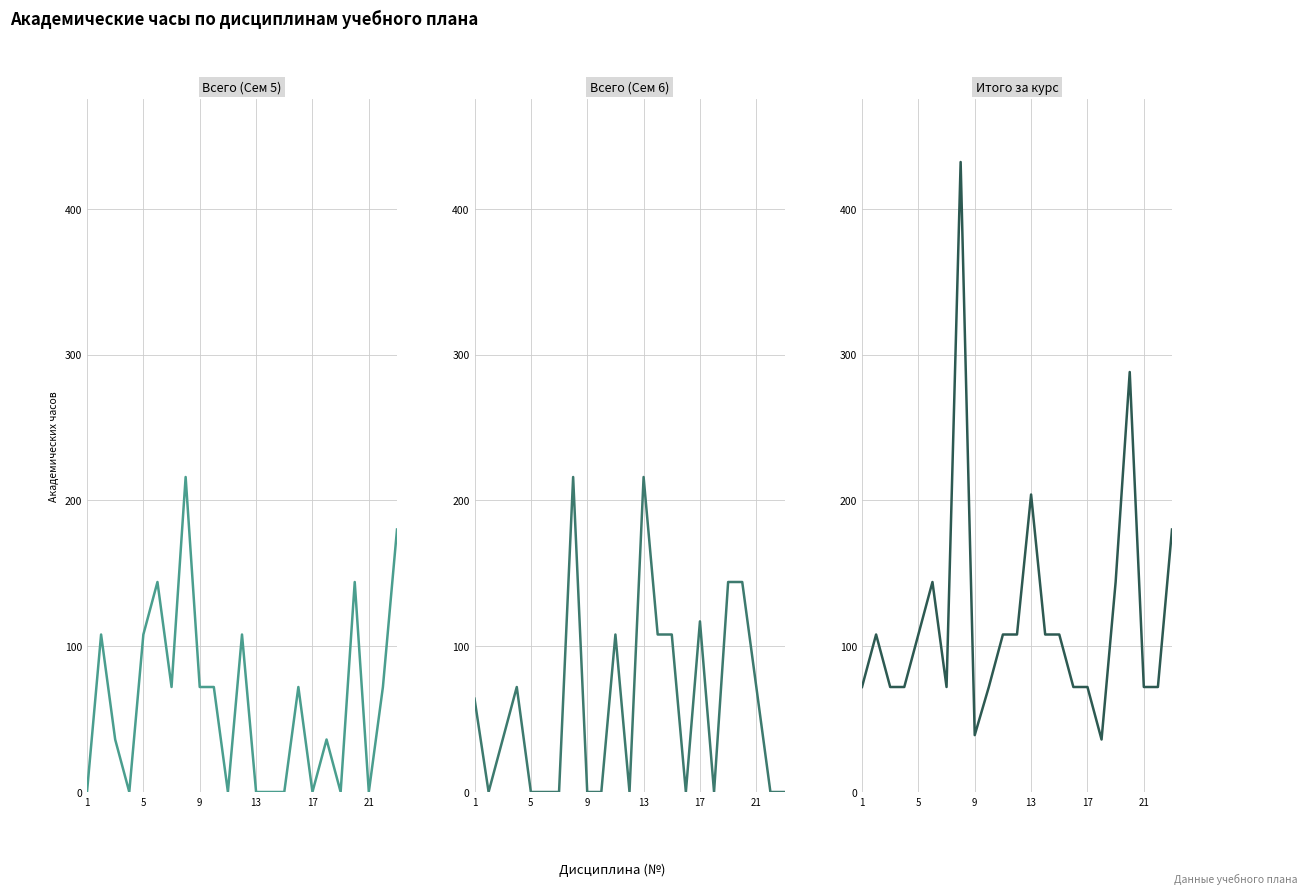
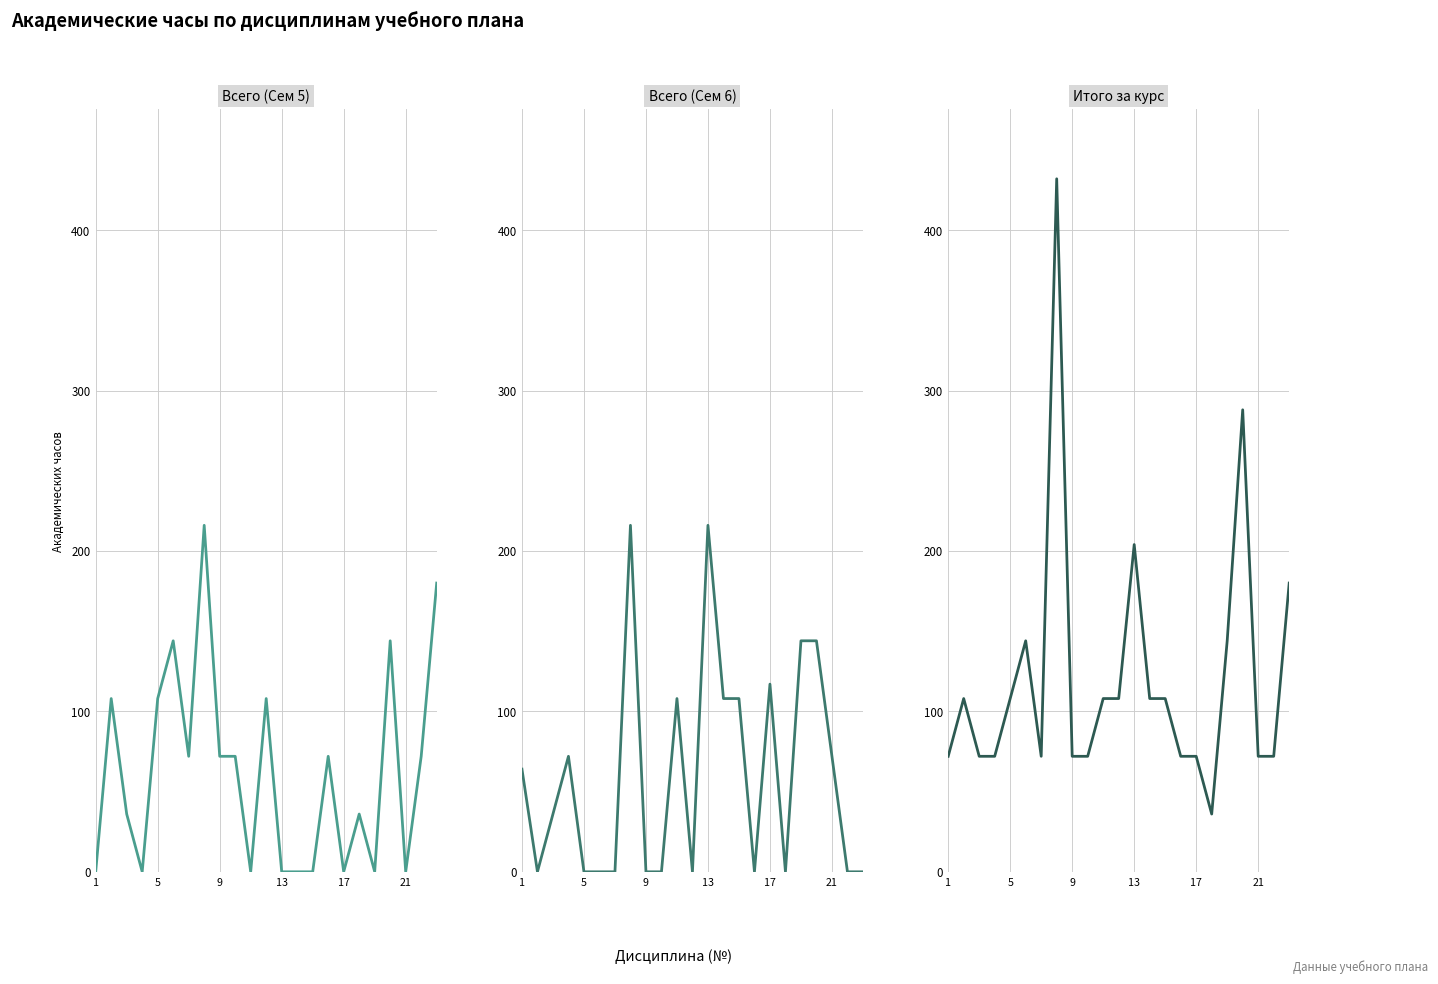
Итого за курс, 9: 39 -> 72
